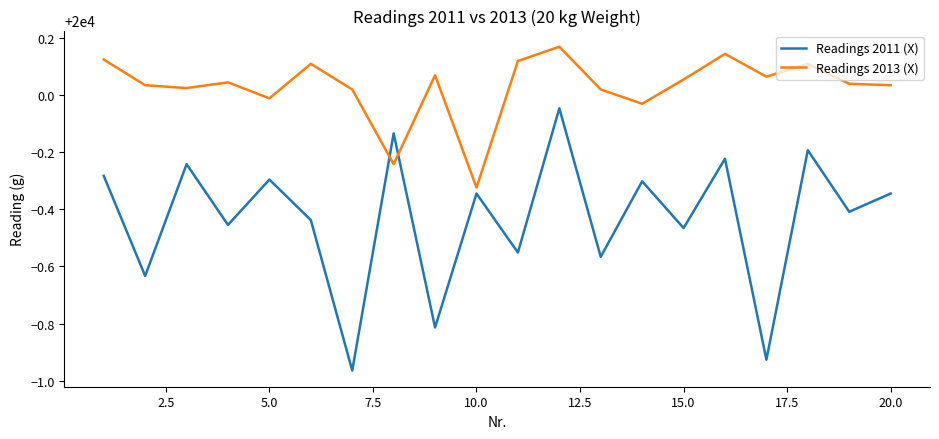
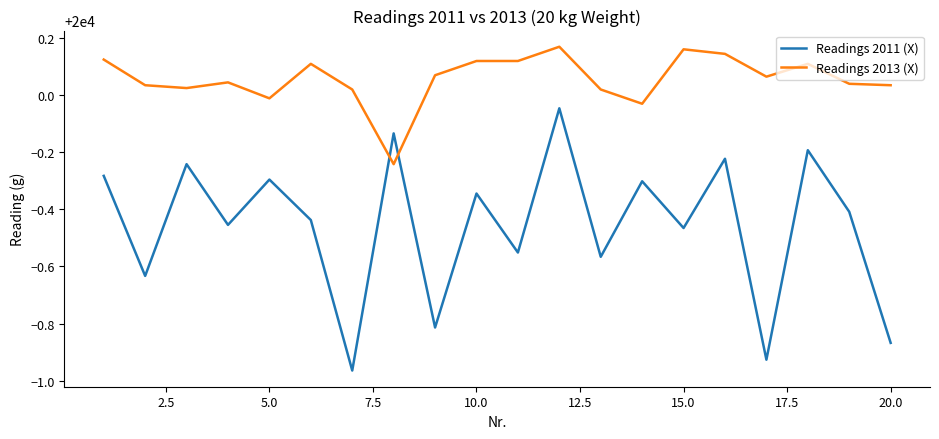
Readings 2013 (X), 10.0: 19999.68 -> 20000.12
Readings 2013 (X), 15.0: 20000.06 -> 20000.16
Readings 2011 (X), 20.0: 19999.66 -> 19999.13
